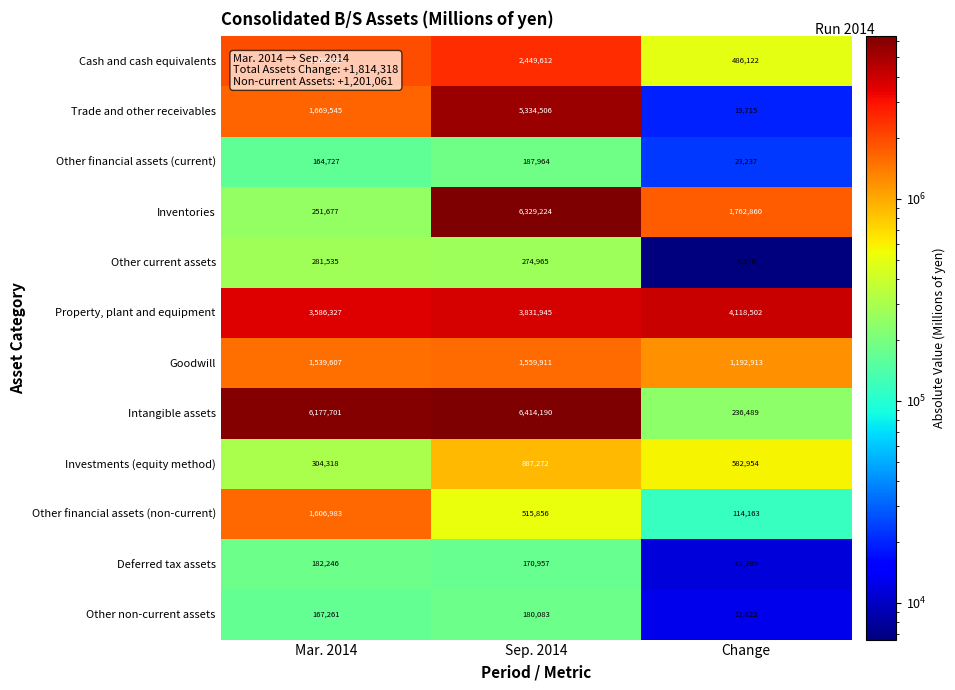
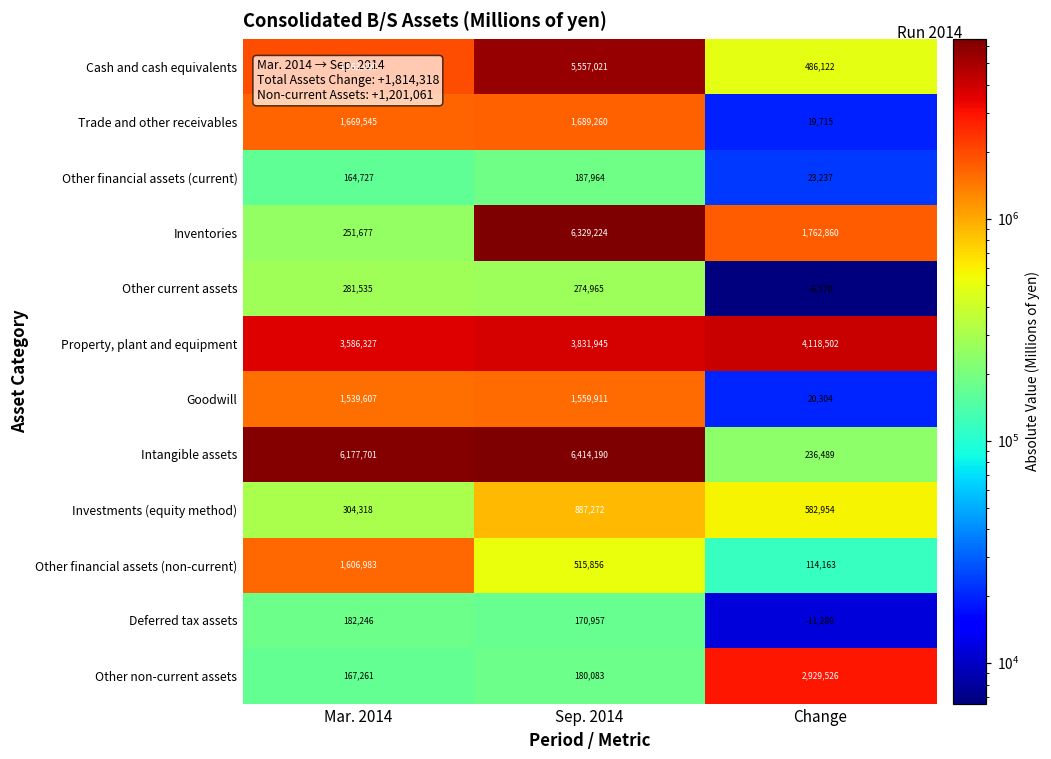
Cash and cash equivalents, Sep. 2014: 2,449,612 -> 5,557,021
Trade and other receivables, Sep. 2014: 5,334,506 -> 1,689,260
Goodwill, Change: 1,192,913 -> 20,304
Other non-current assets, Change: 12,822 -> 2,929,526
